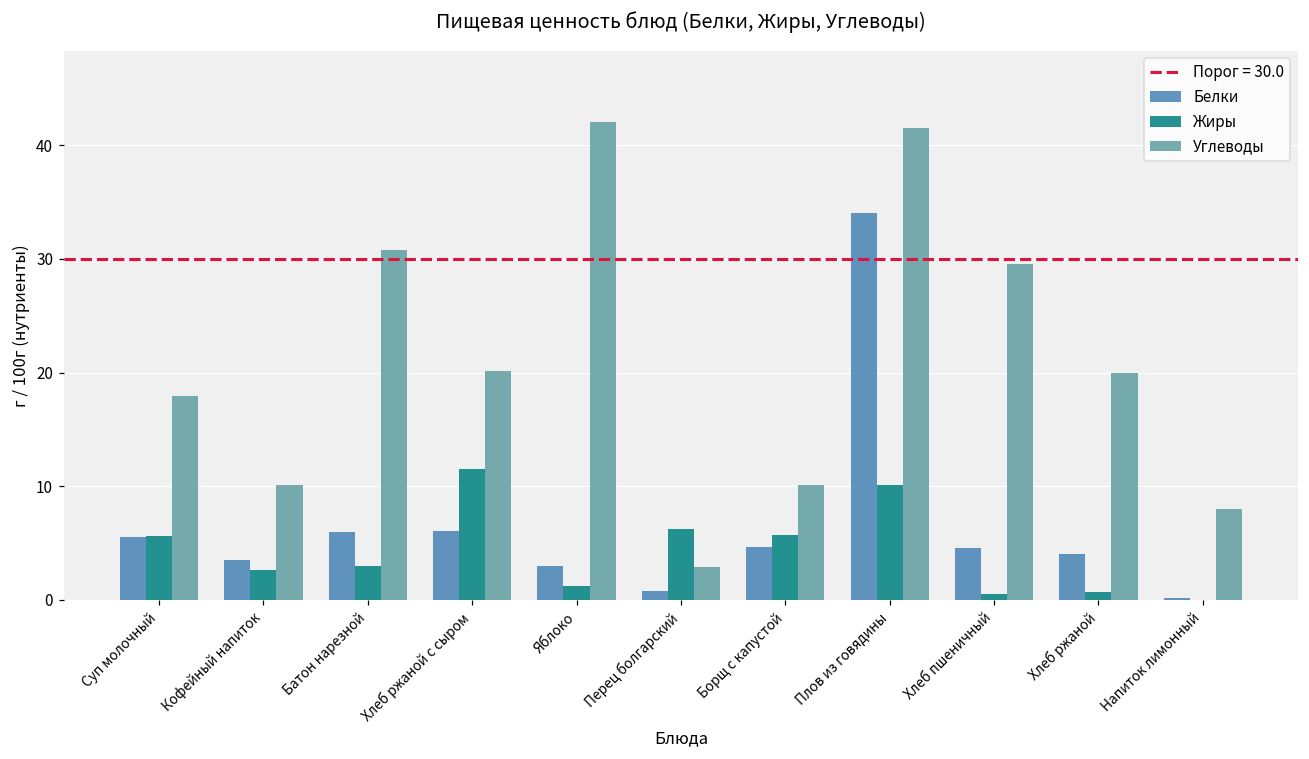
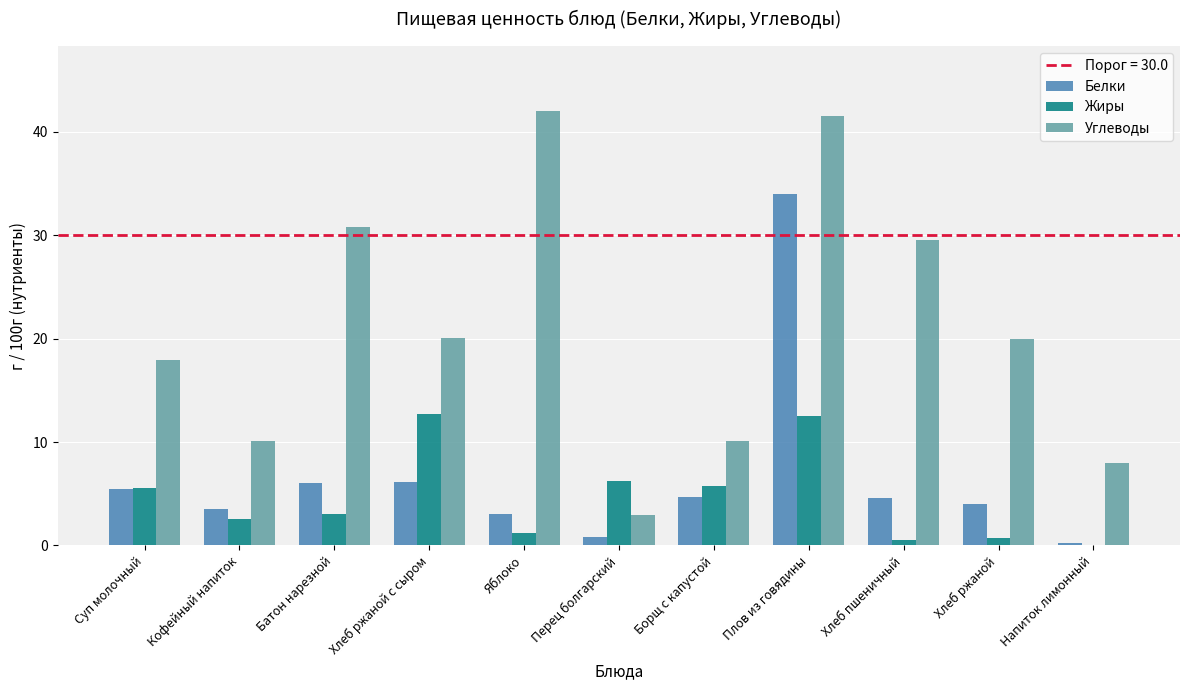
Жиры, Хлеб ржаной с сыром: 11.5 -> 12.7
Жиры, Плов из говядины: 10.1 -> 12.5
